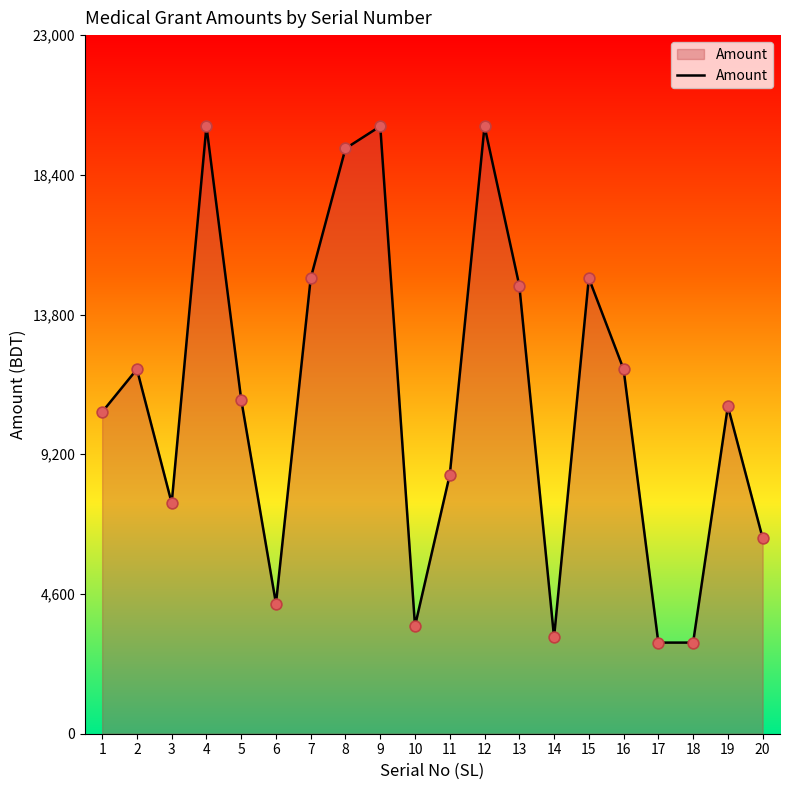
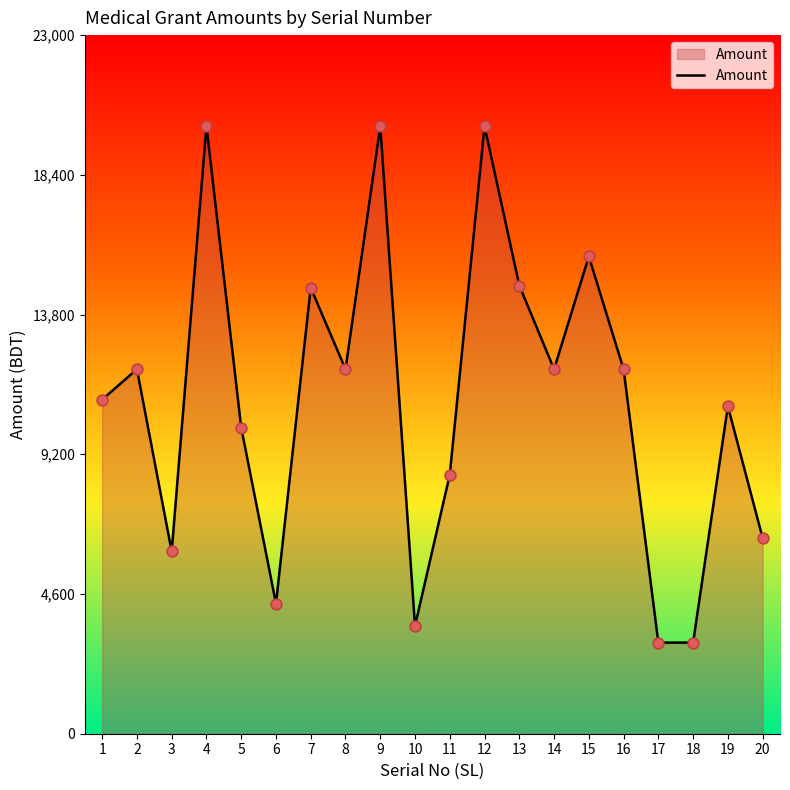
1: 10,600 -> 11,000
3: 7,600 -> 6,000
5: 11,000 -> 10,100
7: 15,000 -> 14,700
8: 19,300 -> 12,000
14: 3,200 -> 12,000
15: 15,000 -> 15,700
